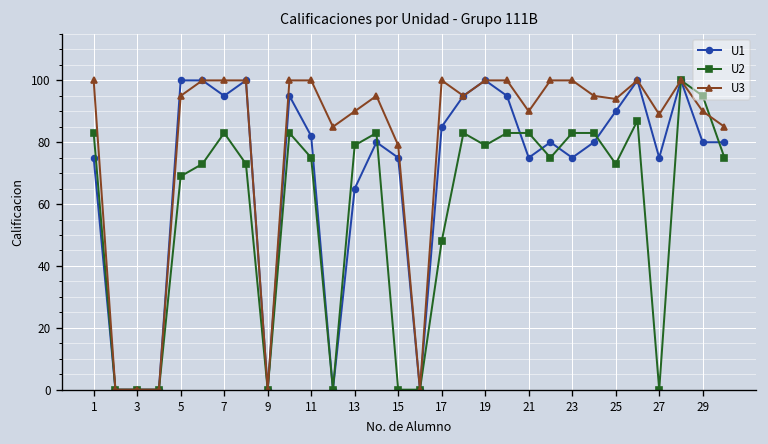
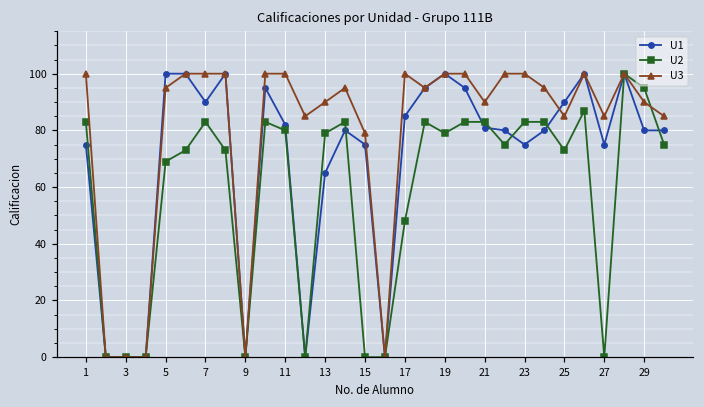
U1, 7: 95 -> 90
U2, 11: 75 -> 80
U1, 21: 75 -> 81
U3, 25: 94 -> 85
U3, 27: 89 -> 85
